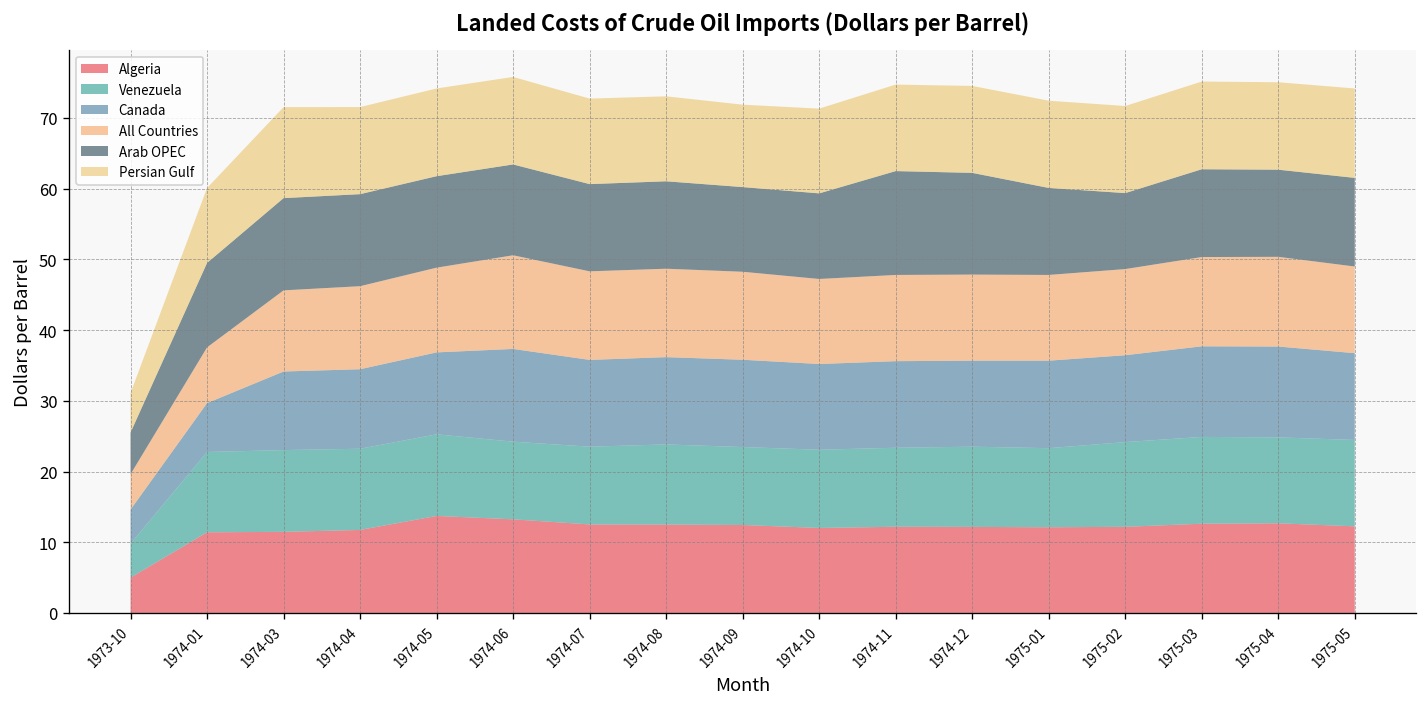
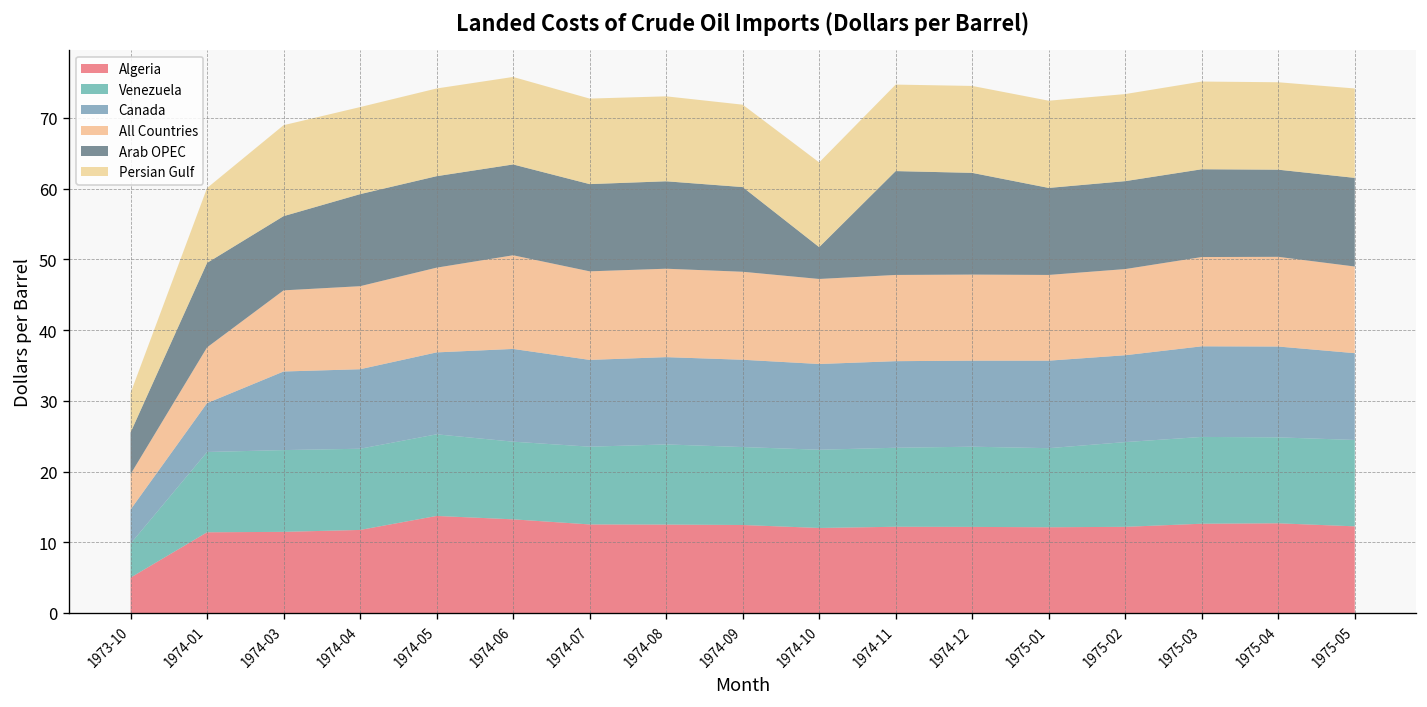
Arab OPEC, 1974-03: 13 -> 10
Arab OPEC, 1974-10: 12 -> 5
Arab OPEC, 1975-02: 11 -> 12
